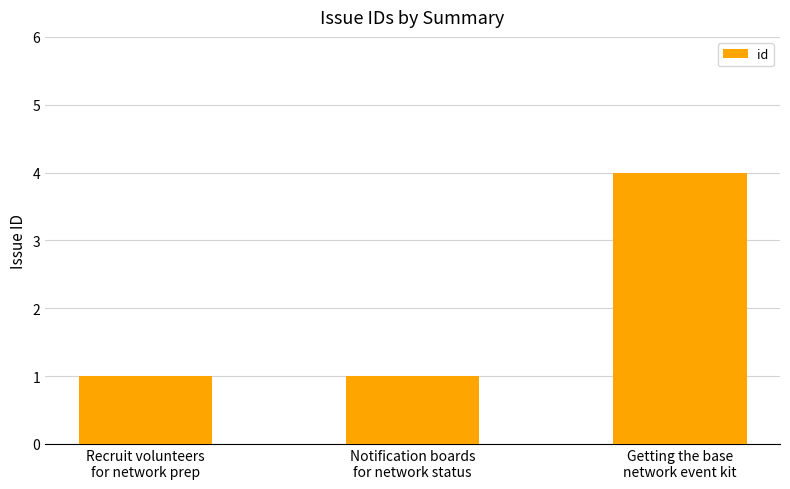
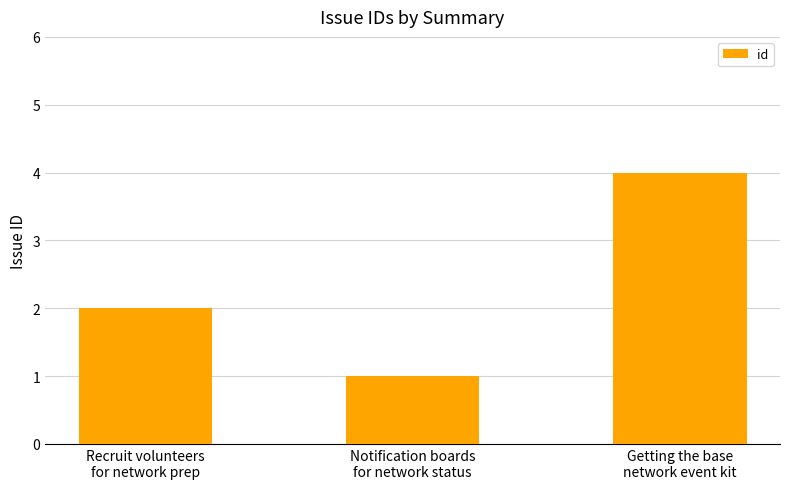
Recruit volunteers for network prep: 1 -> 2
